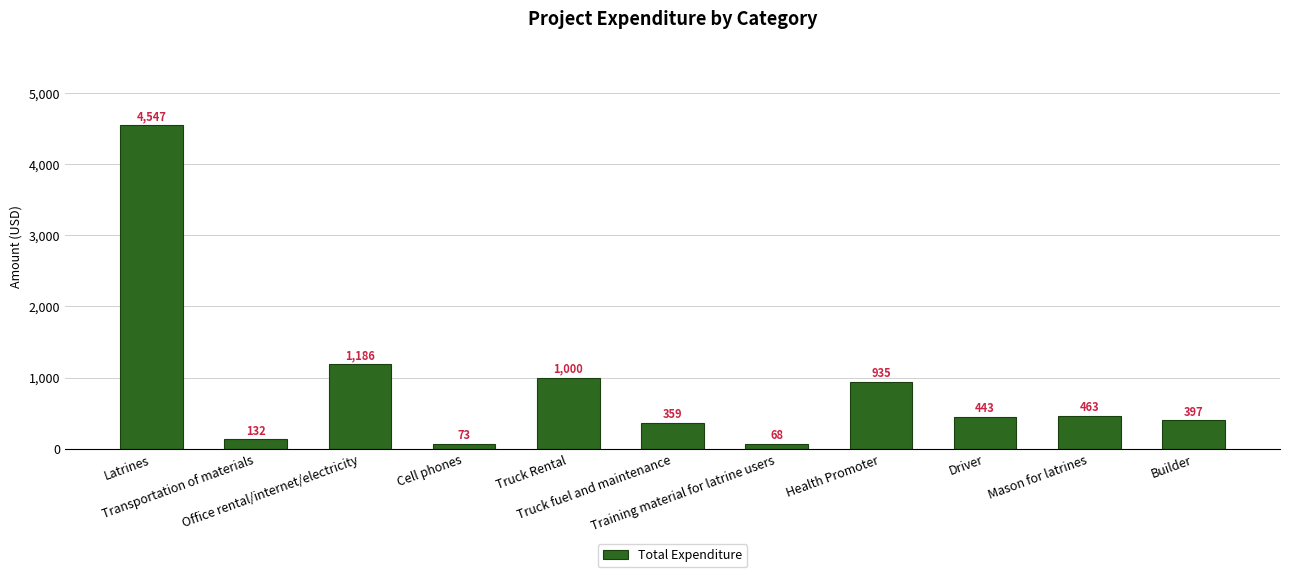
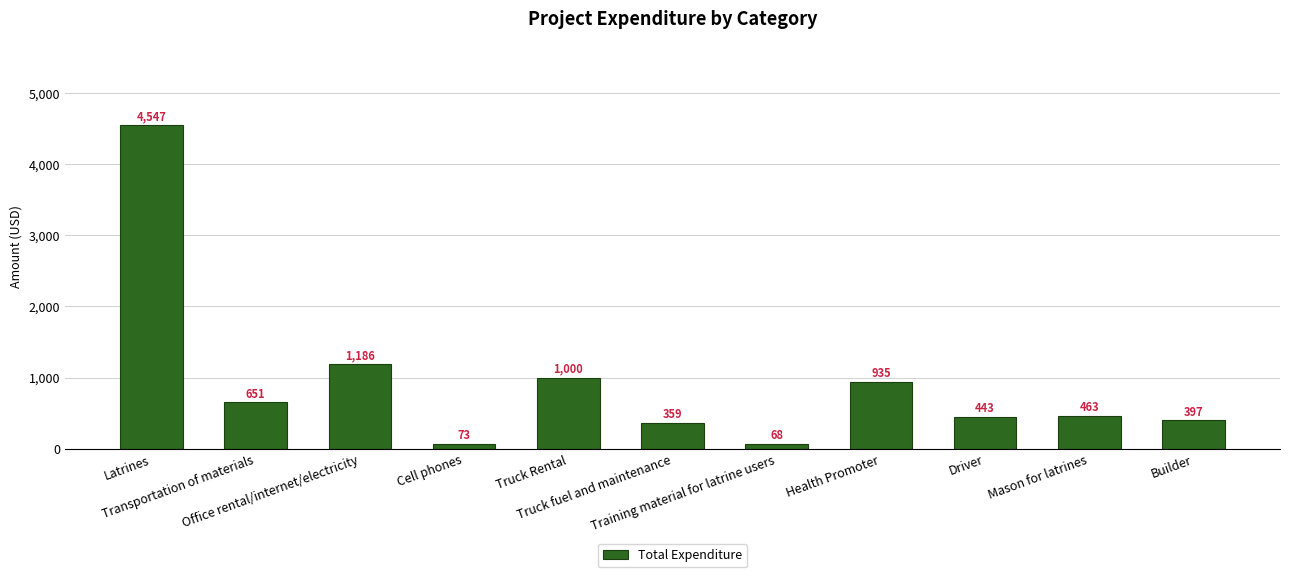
Transportation of materials: 132 -> 651
